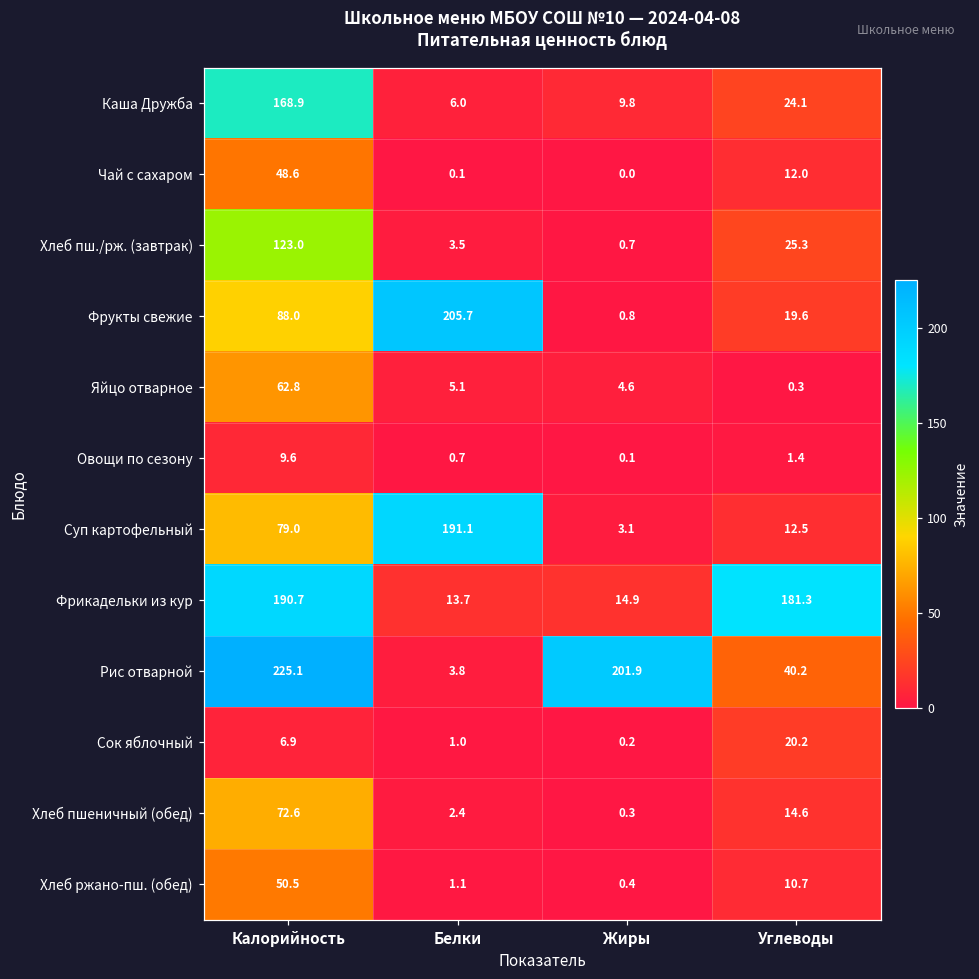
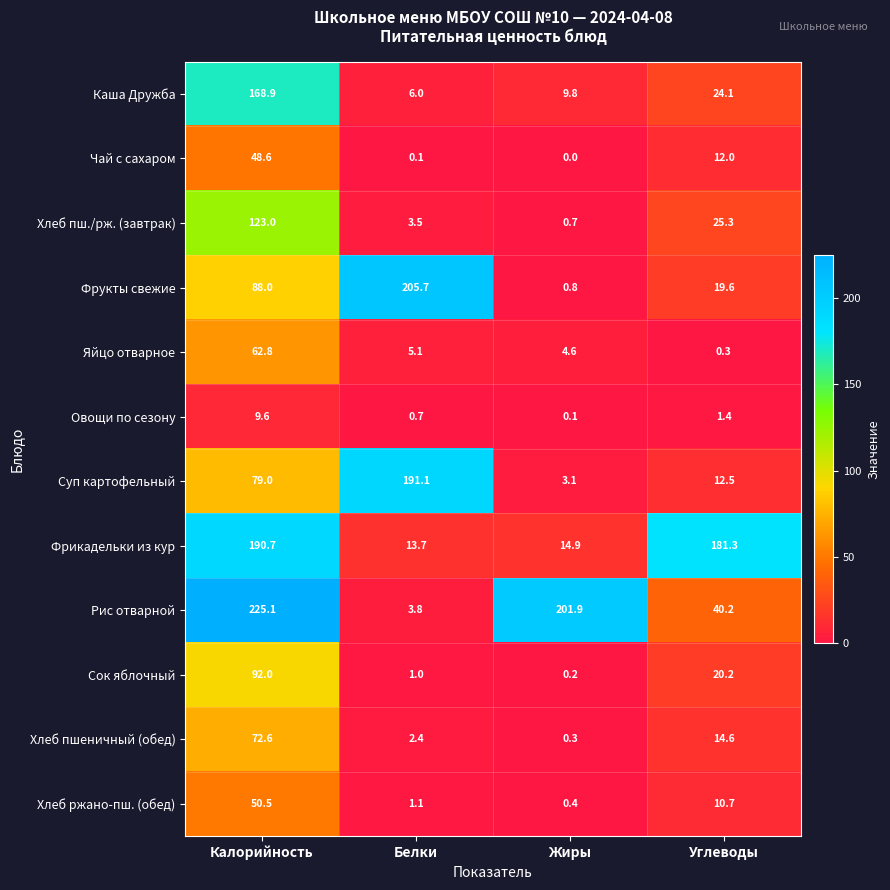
Сок яблочный, Калорийность: 6.9 -> 92.0
